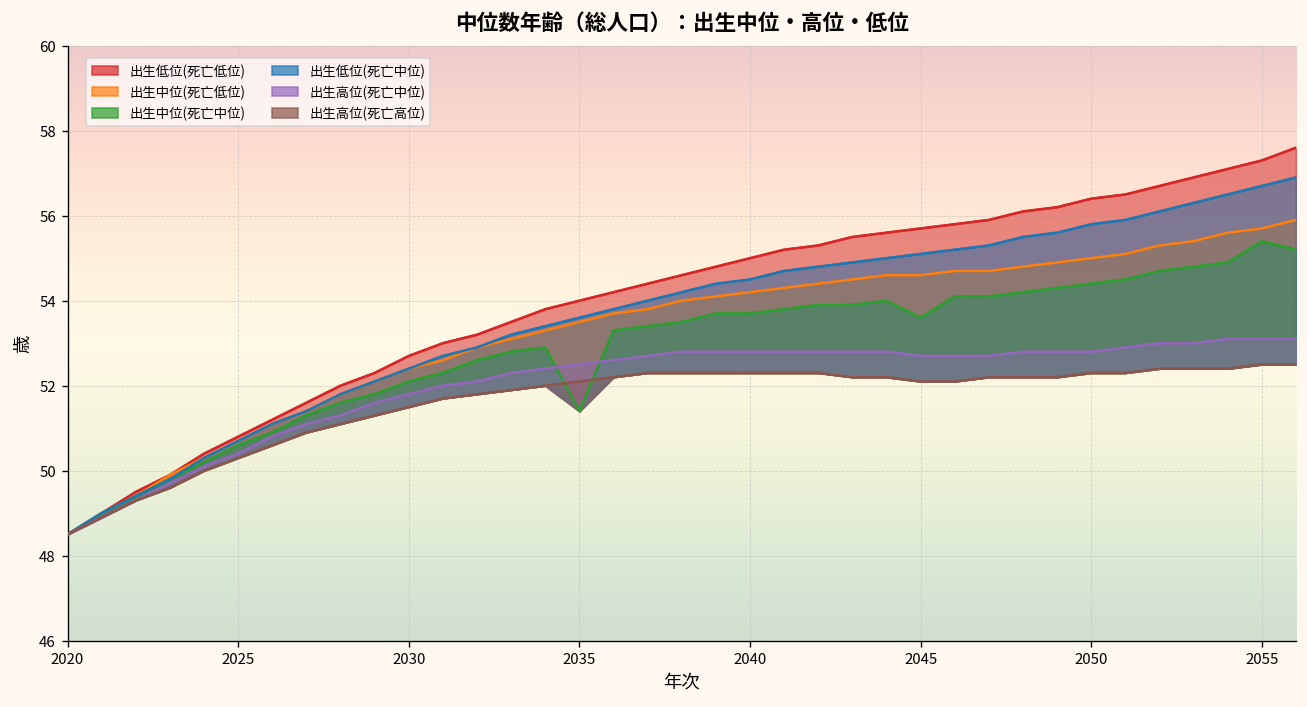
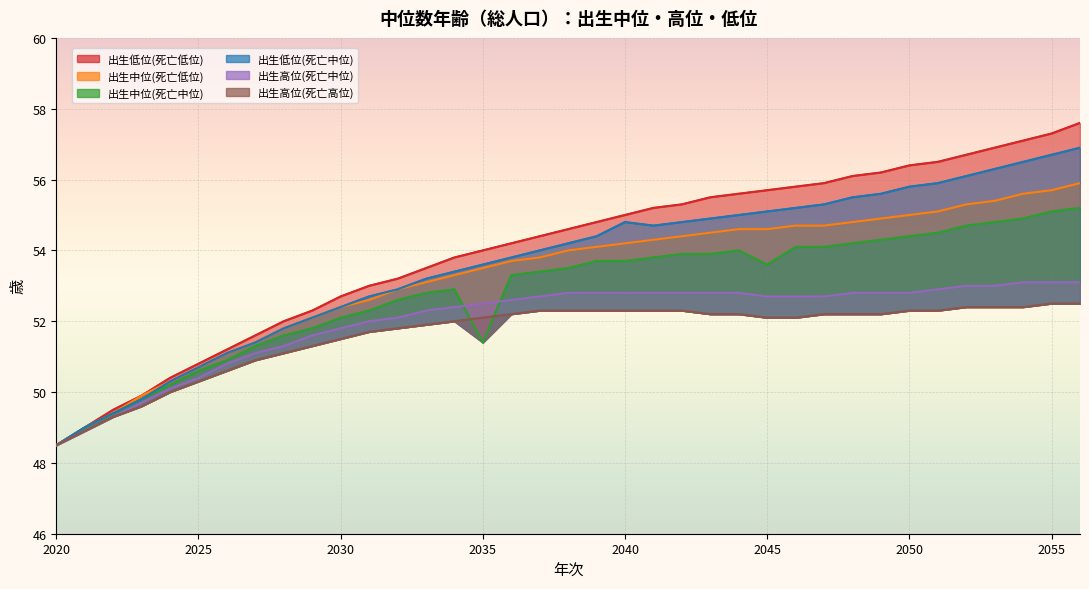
出生低位(死亡中位), 2040: 54.5 -> 54.8
出生中位(死亡中位), 2055: 55.4 -> 55.1
